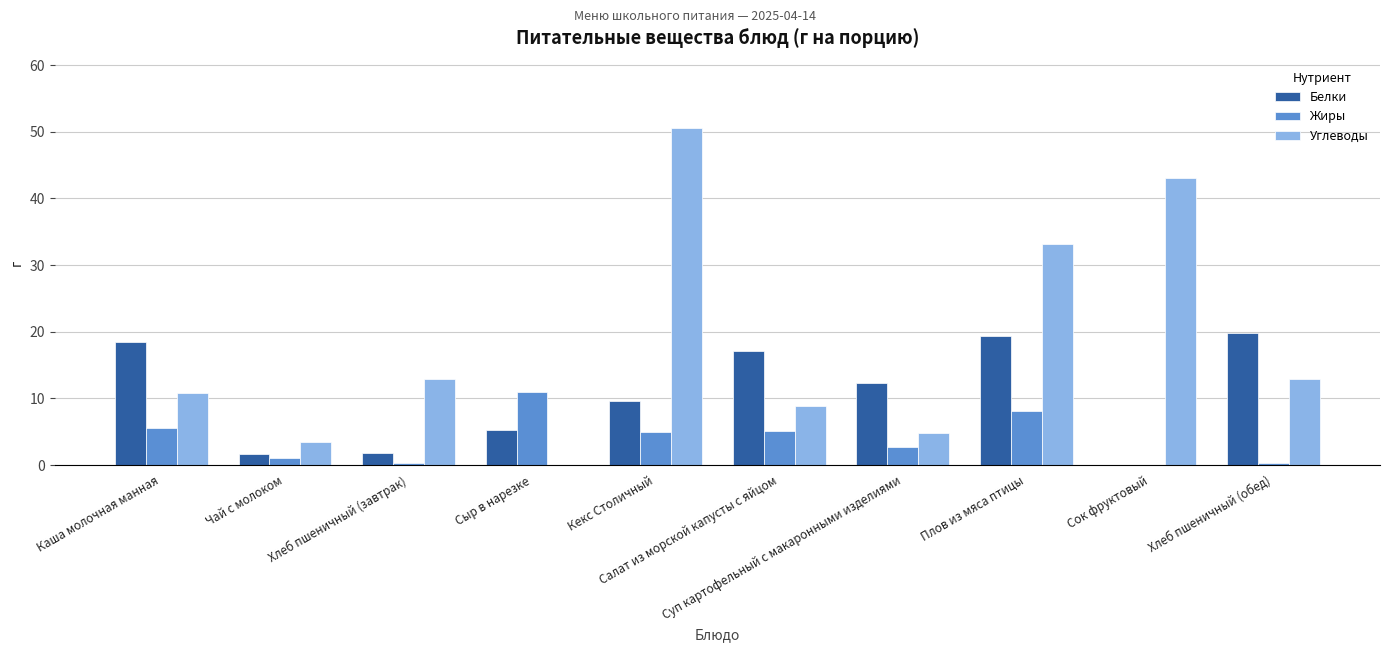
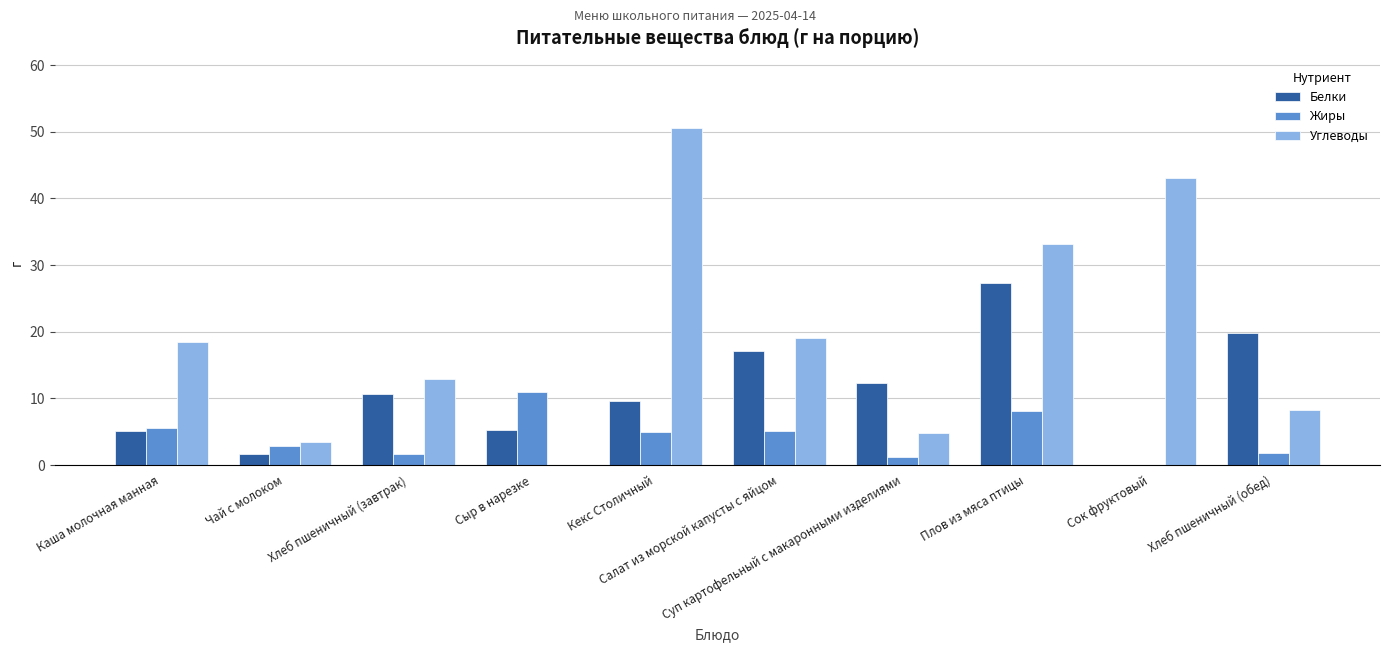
Белки, Каша молочная манная: 18 -> 5
Углеводы, Каша молочная манная: 11 -> 19
Жиры, Чай с молоком: 1 -> 3
Белки, Хлеб пшеничный (завтрак): 2 -> 11
Жиры, Хлеб пшеничный (завтрак): 0 -> 2
Углеводы, Салат из морской капусты с яйцом: 9 -> 19
Жиры, Суп картофельный с макаронными изделиями: 3 -> 1
Белки, Плов из мяса птицы: 19 -> 27
Жиры, Хлеб пшеничный (обед): 0 -> 2
Углеводы, Хлеб пшеничный (обед): 13 -> 8
